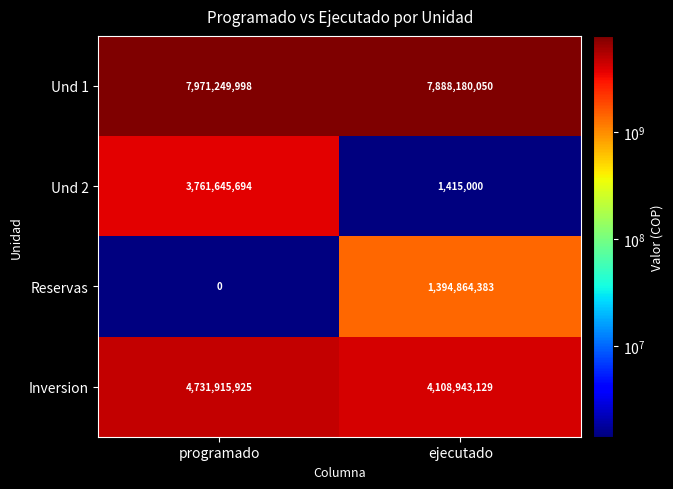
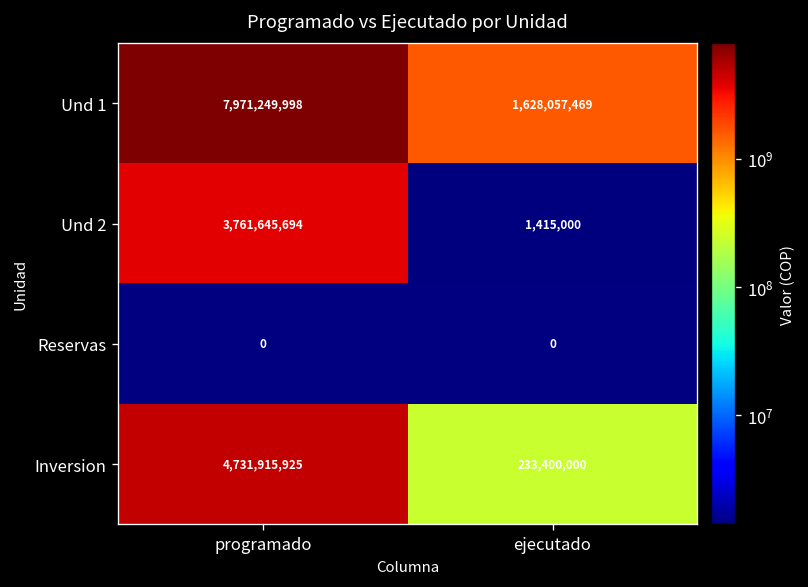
Und 1, ejecutado: 7,888,180,050 -> 1,628,057,469
Reservas, ejecutado: 1,394,864,383 -> 0
Inversion, ejecutado: 4,108,943,129 -> 233,400,000
